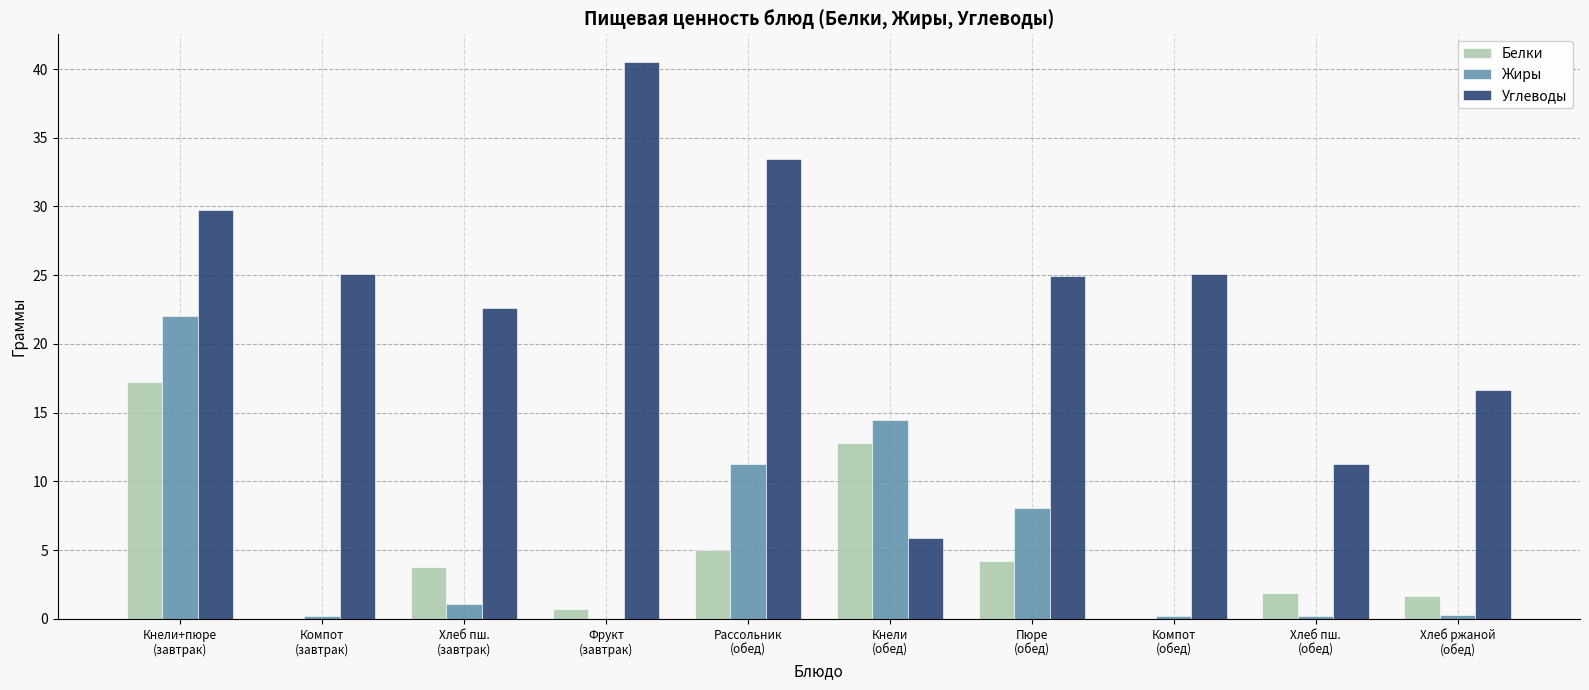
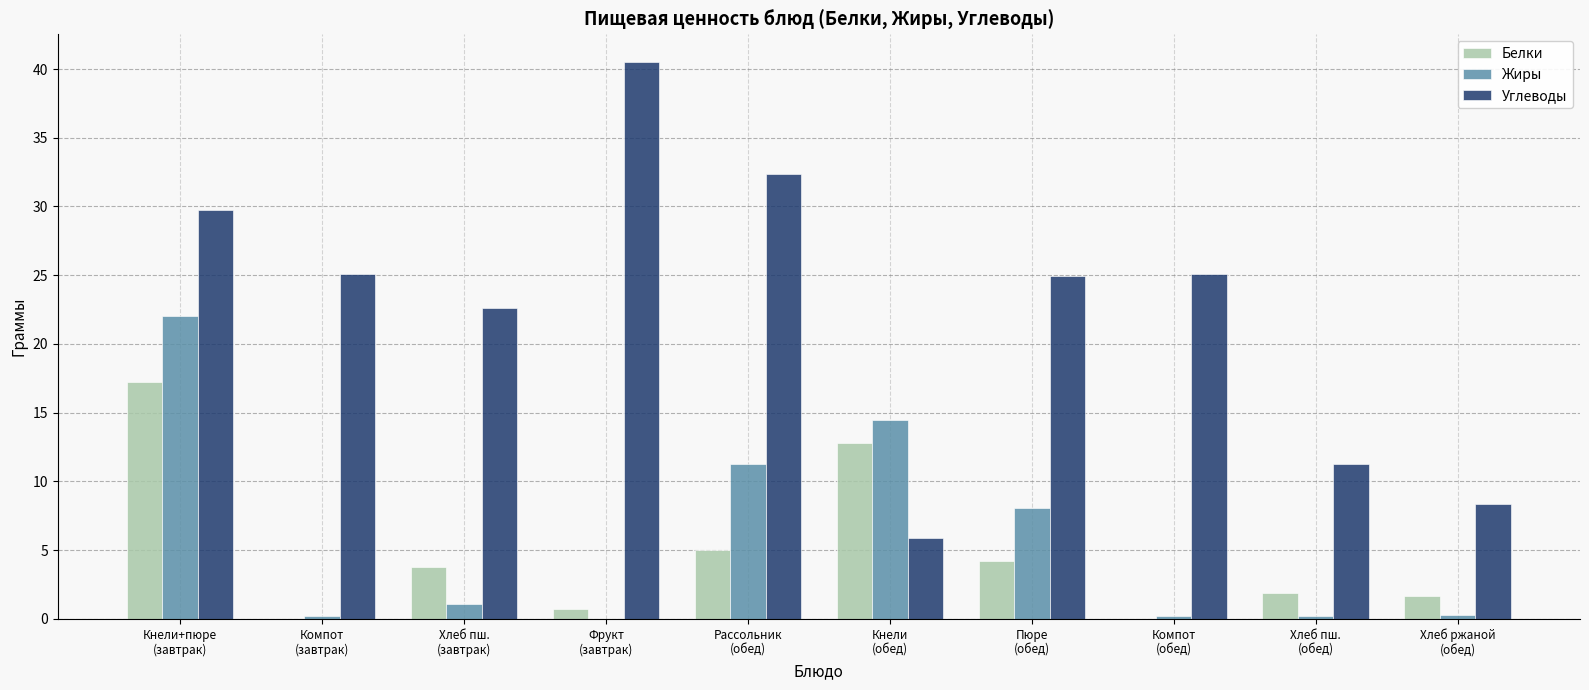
Углеводы, Рассольник (обед): 33.5 -> 32.4
Углеводы, Хлеб ржаной (обед): 16.6 -> 8.4
